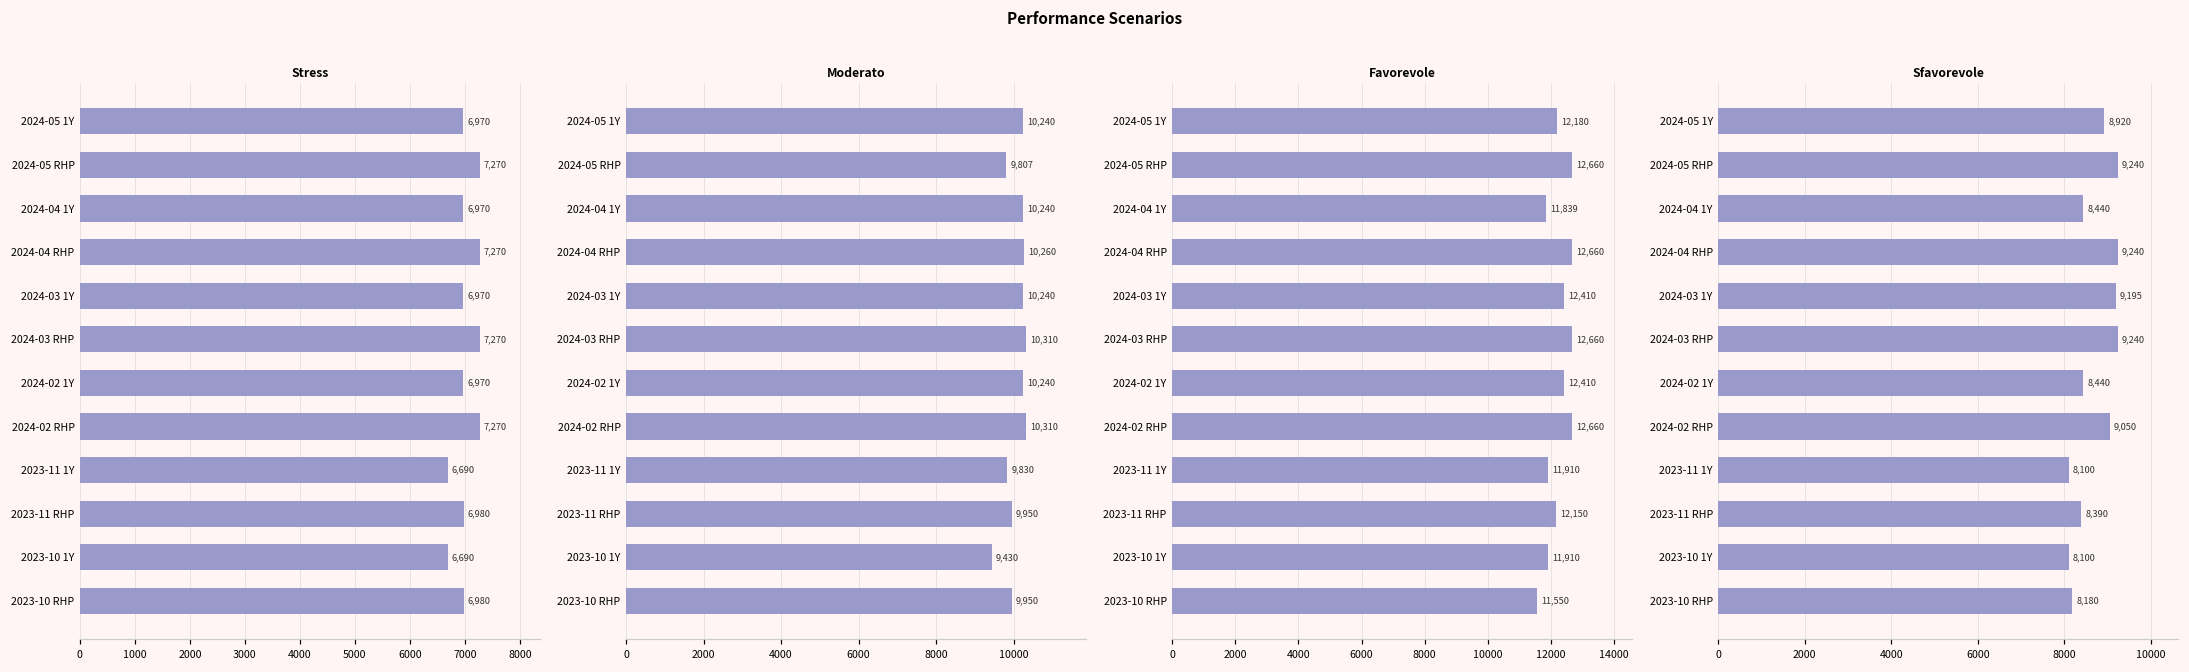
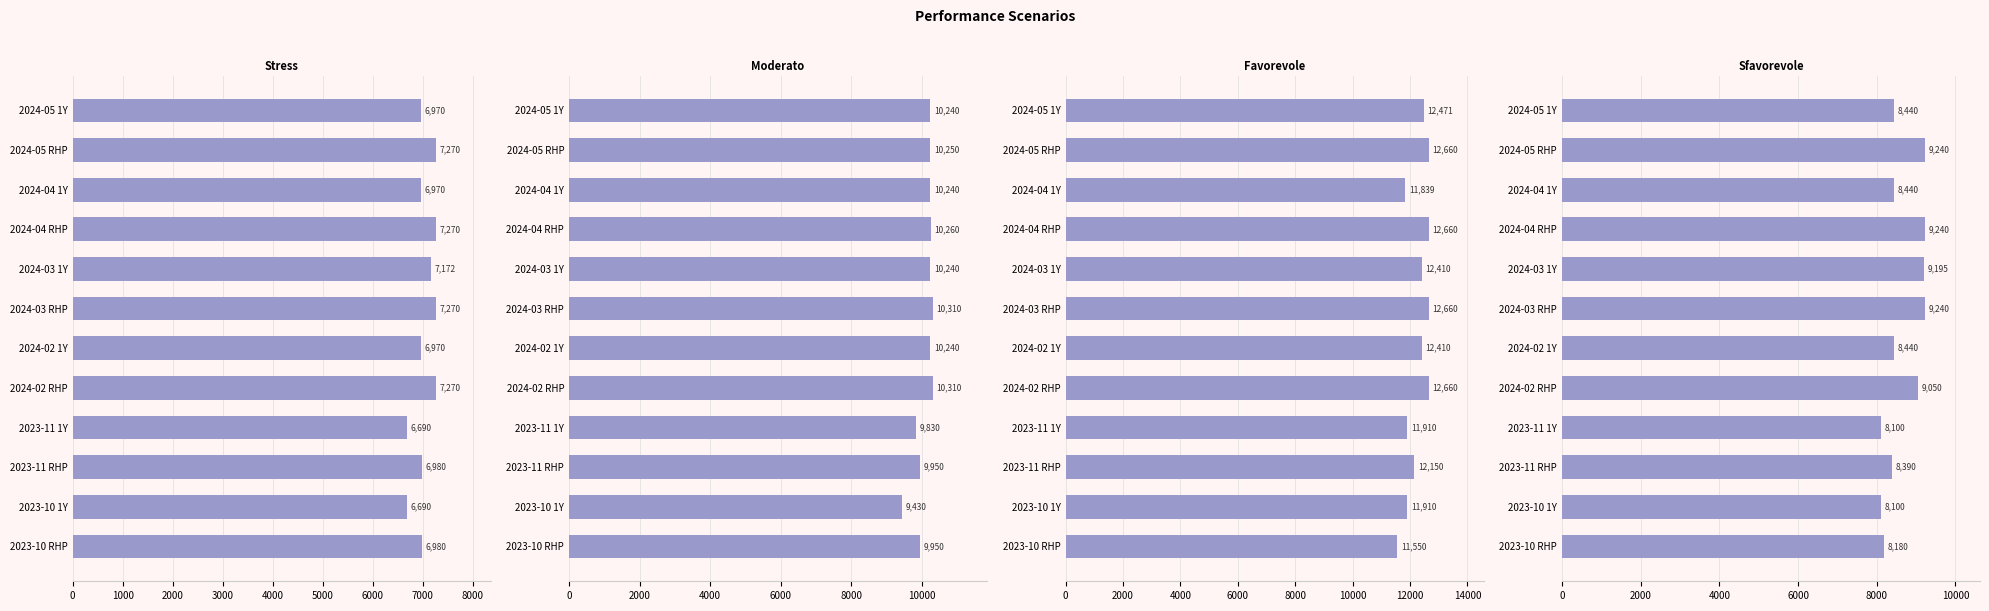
Stress, 2024-03 1Y: 6,970 -> 7,172
Moderato, 2024-05 RHP: 9,807 -> 10,250
Favorevole, 2024-05 1Y: 12,180 -> 12,471
Sfavorevole, 2024-05 1Y: 8,920 -> 8,440
